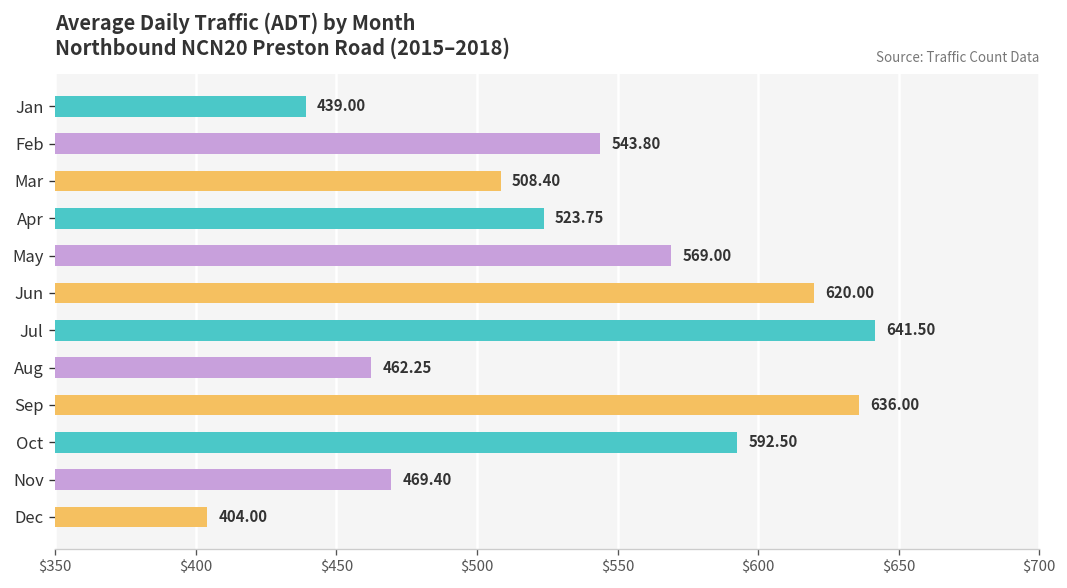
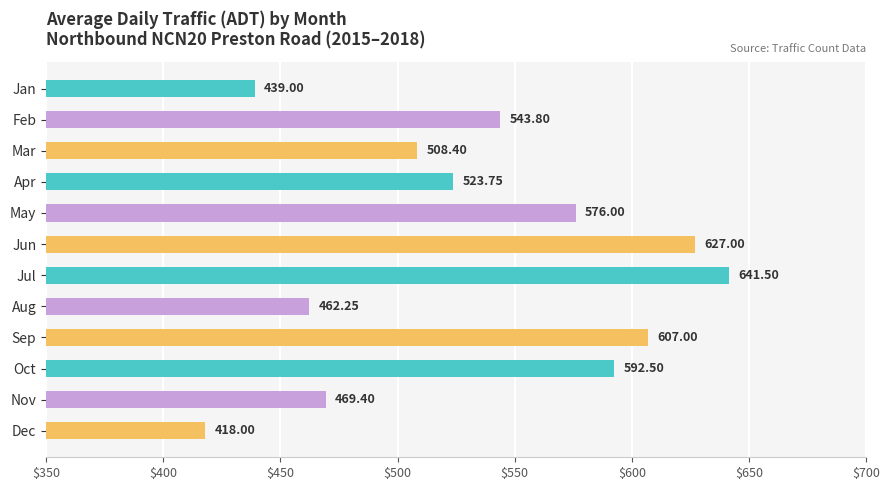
May: 569.00 -> 576.00
Jun: 620.00 -> 627.00
Sep: 636.00 -> 607.00
Dec: 404.00 -> 418.00
